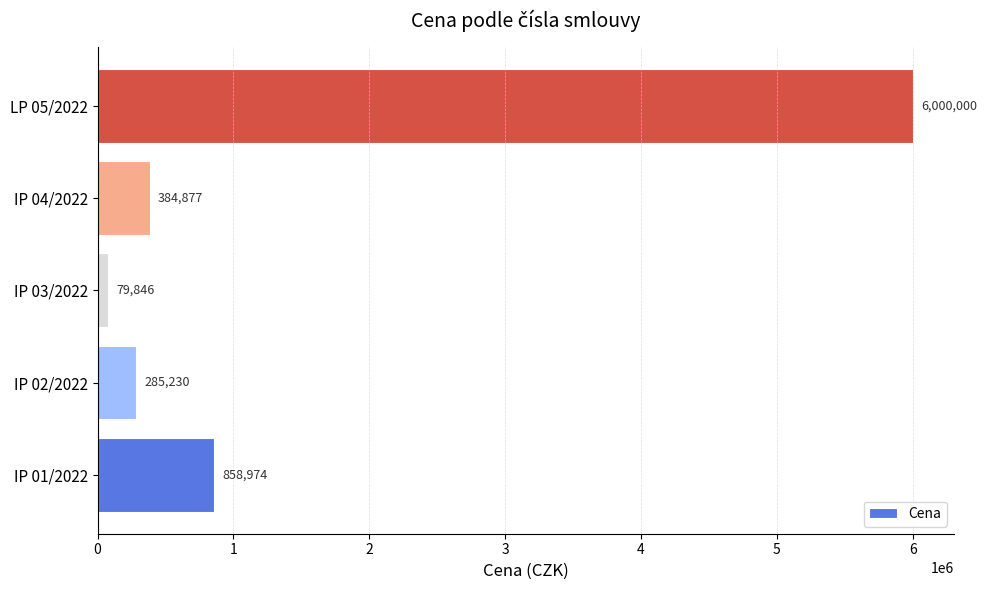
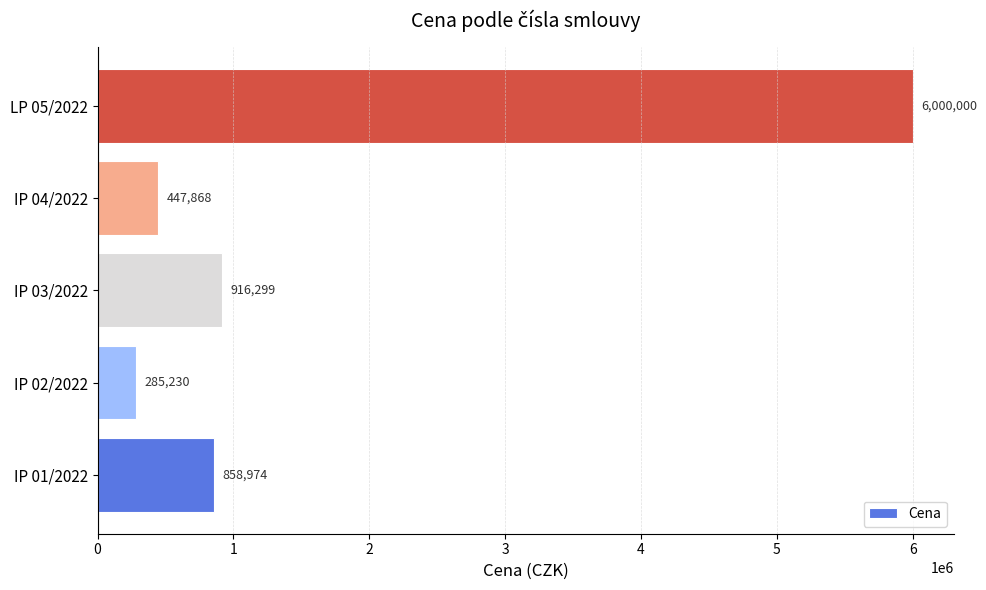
IP 04/2022: 384,877 -> 447,868
IP 03/2022: 79,846 -> 916,299
